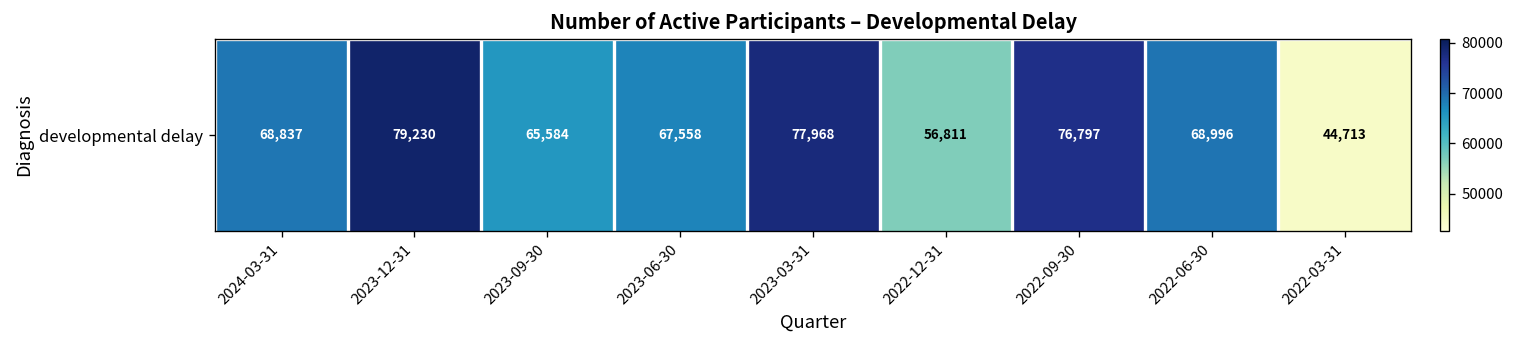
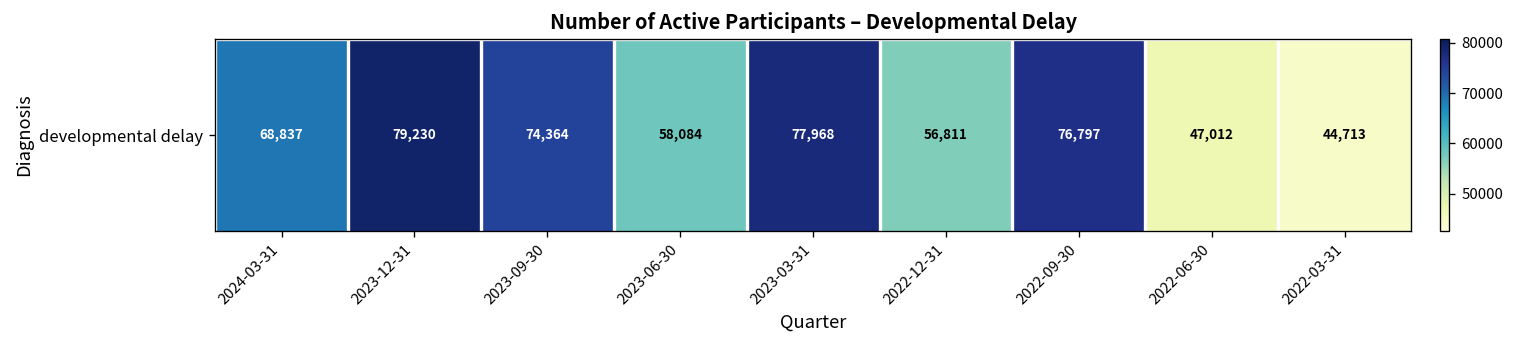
developmental delay, 2023-09-30: 65,584 -> 74,364
developmental delay, 2023-06-30: 67,558 -> 58,084
developmental delay, 2022-06-30: 68,996 -> 47,012
